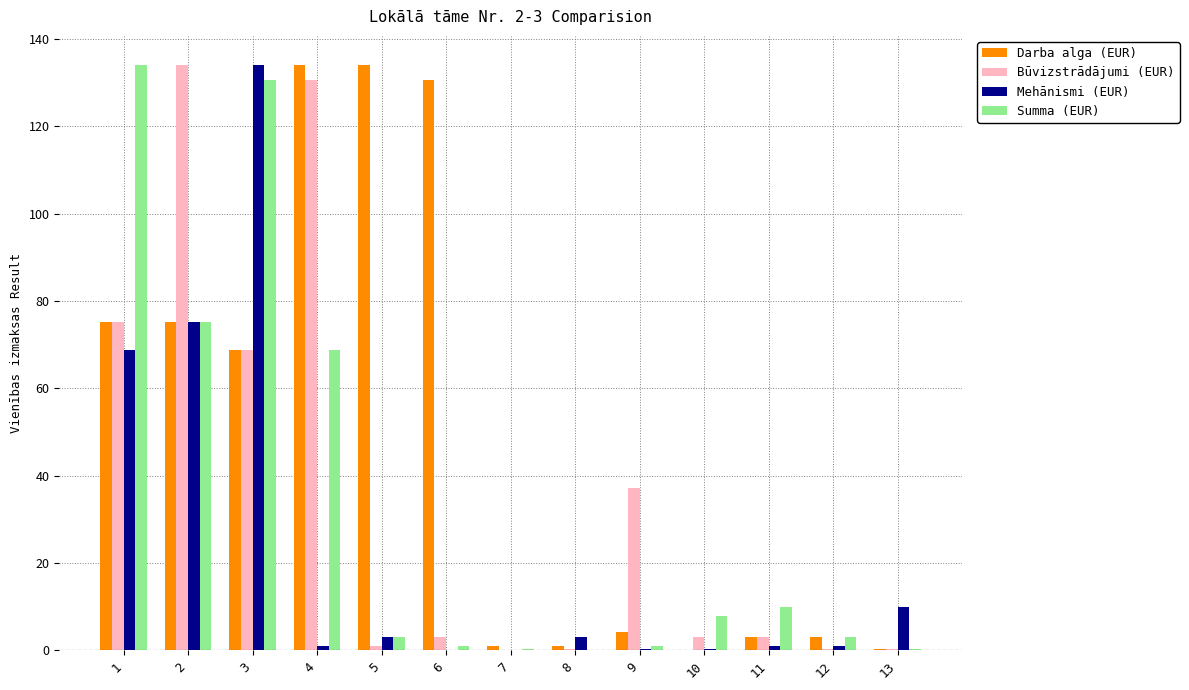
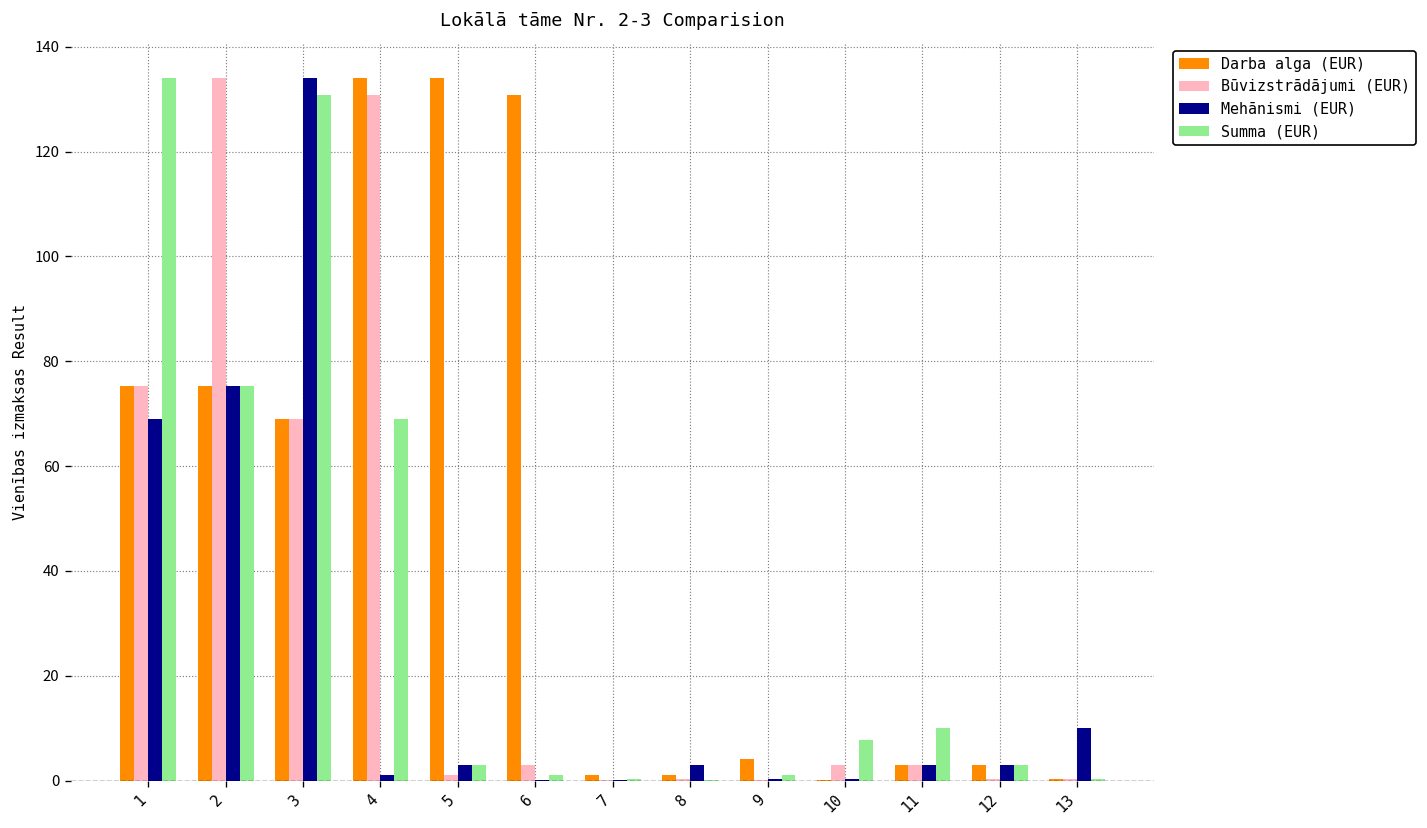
Būvizstrādājumi (EUR), 9: 37 -> 0
Mehānismi (EUR), 11: 1 -> 3
Mehānismi (EUR), 12: 1 -> 3
